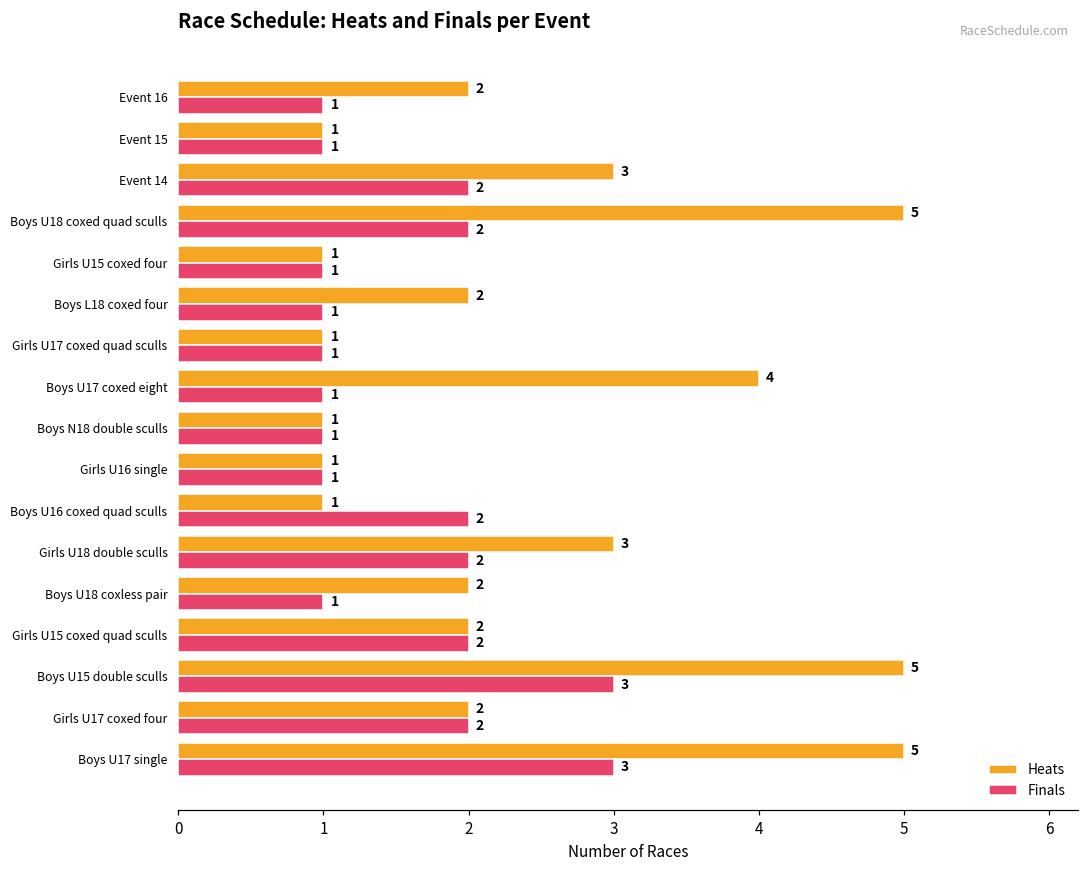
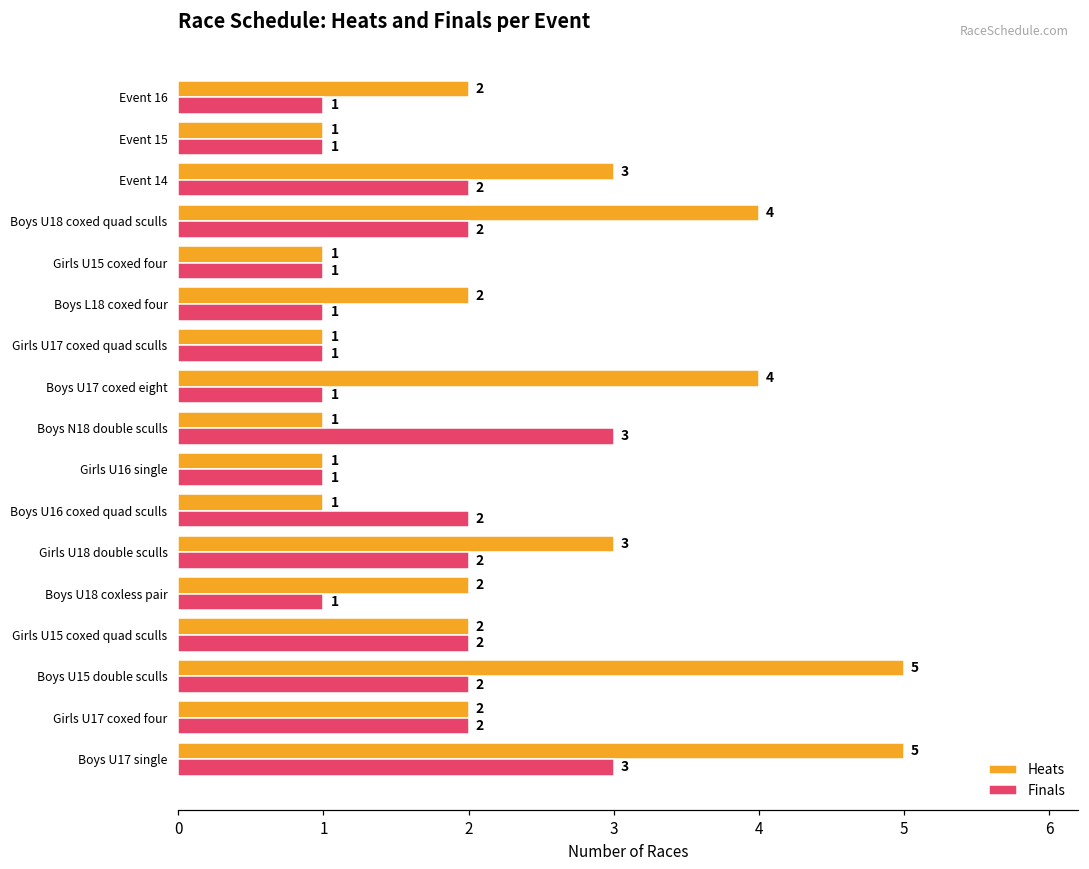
Heats, Boys U18 coxed quad sculls: 5 -> 4
Finals, Boys N18 double sculls: 1 -> 3
Finals, Boys U15 double sculls: 3 -> 2
